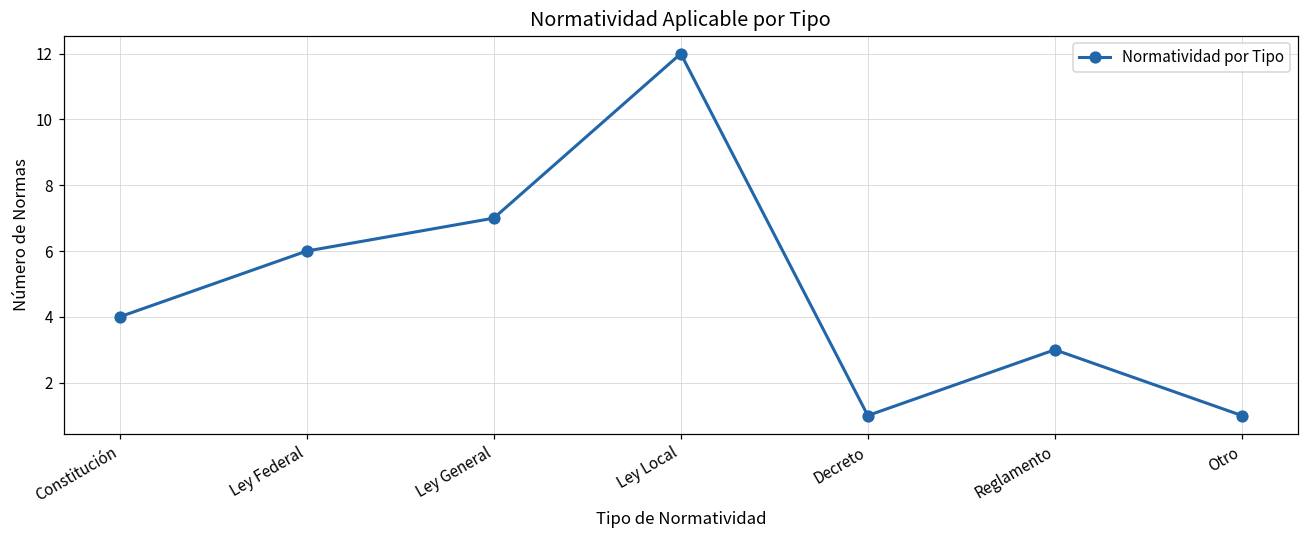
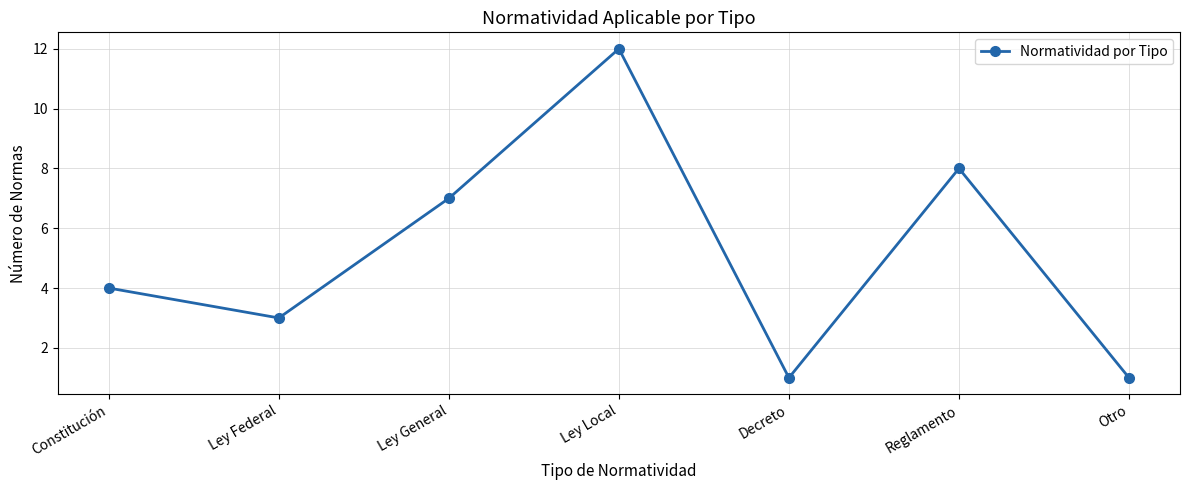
Ley Federal: 6 -> 3
Reglamento: 3 -> 8
